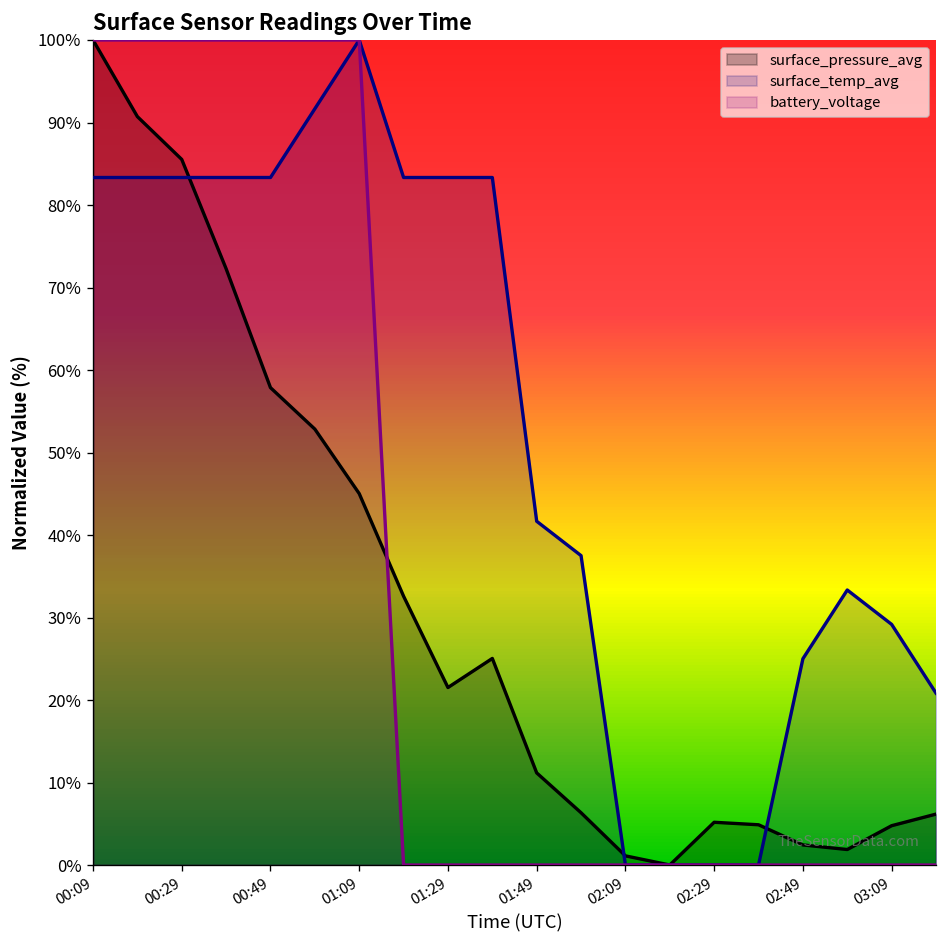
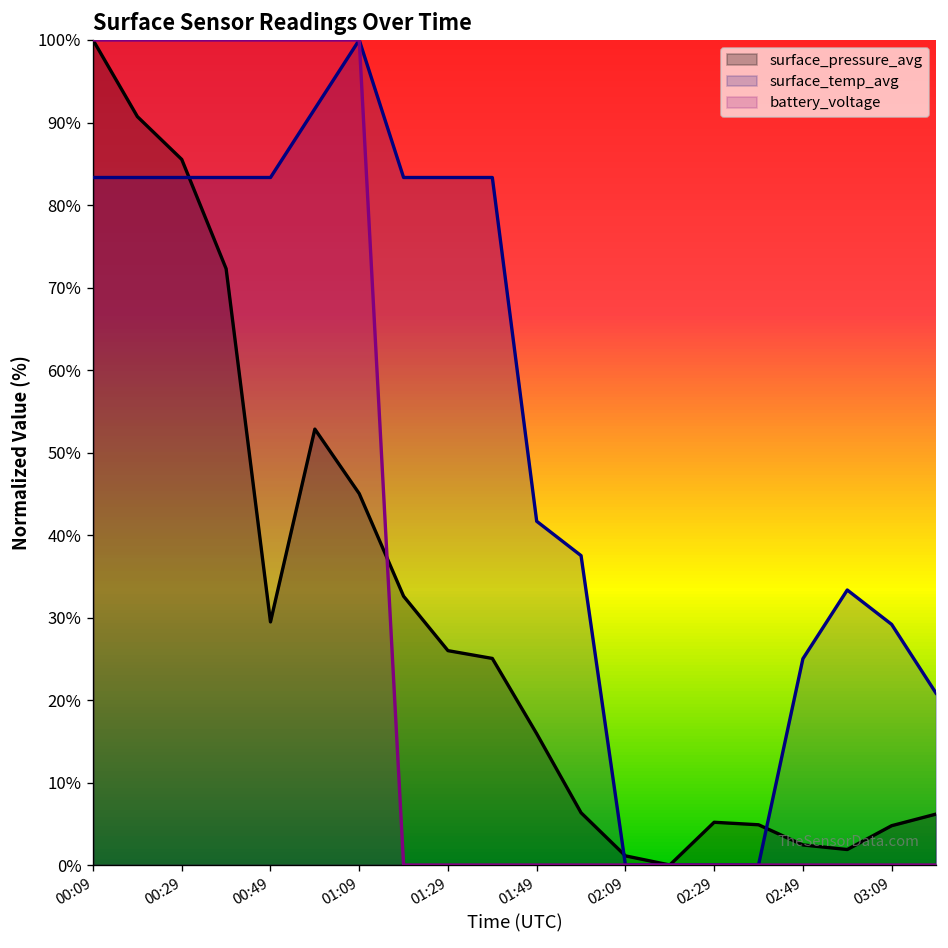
surface_pressure_avg, 00:49: 58% -> 29%
surface_pressure_avg, 01:29: 22% -> 26%
surface_pressure_avg, 01:49: 11% -> 16%
